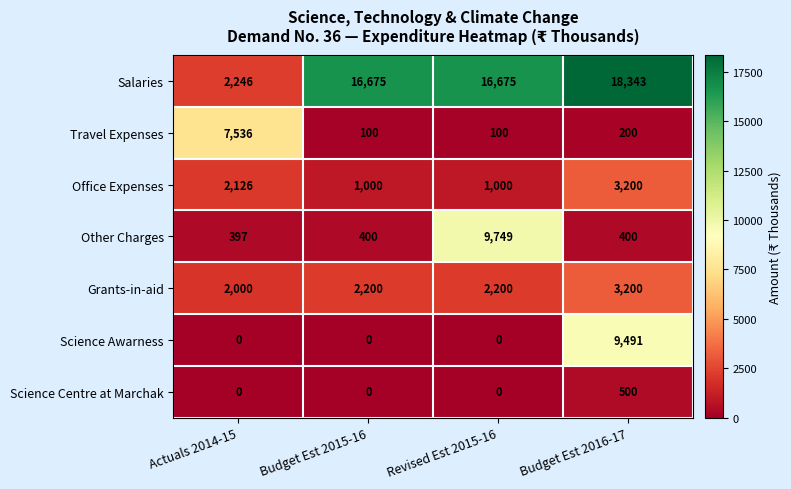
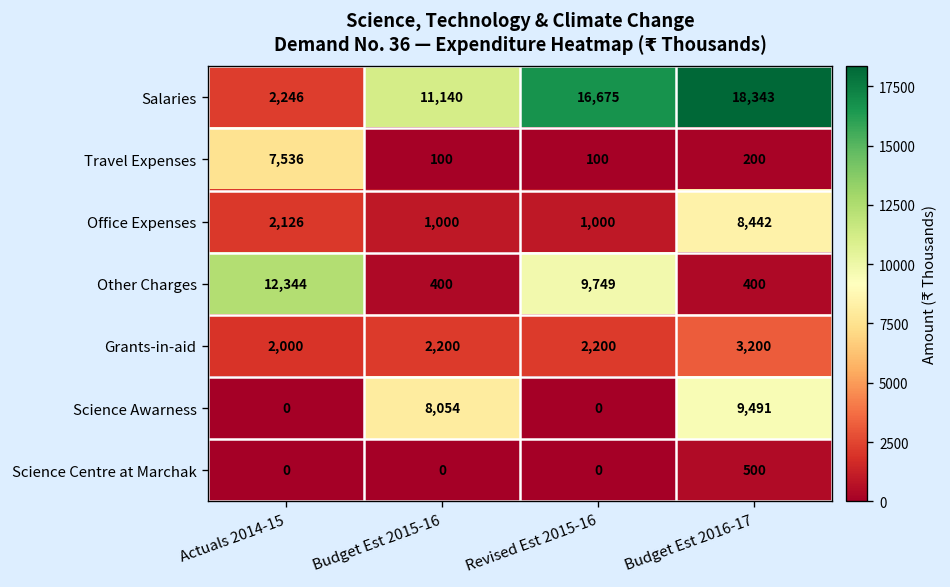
Salaries, Budget Est 2015-16: 16,675 -> 11,140
Office Expenses, Budget Est 2016-17: 3,200 -> 8,442
Other Charges, Actuals 2014-15: 397 -> 12,344
Science Awarness, Budget Est 2015-16: 0 -> 8,054
